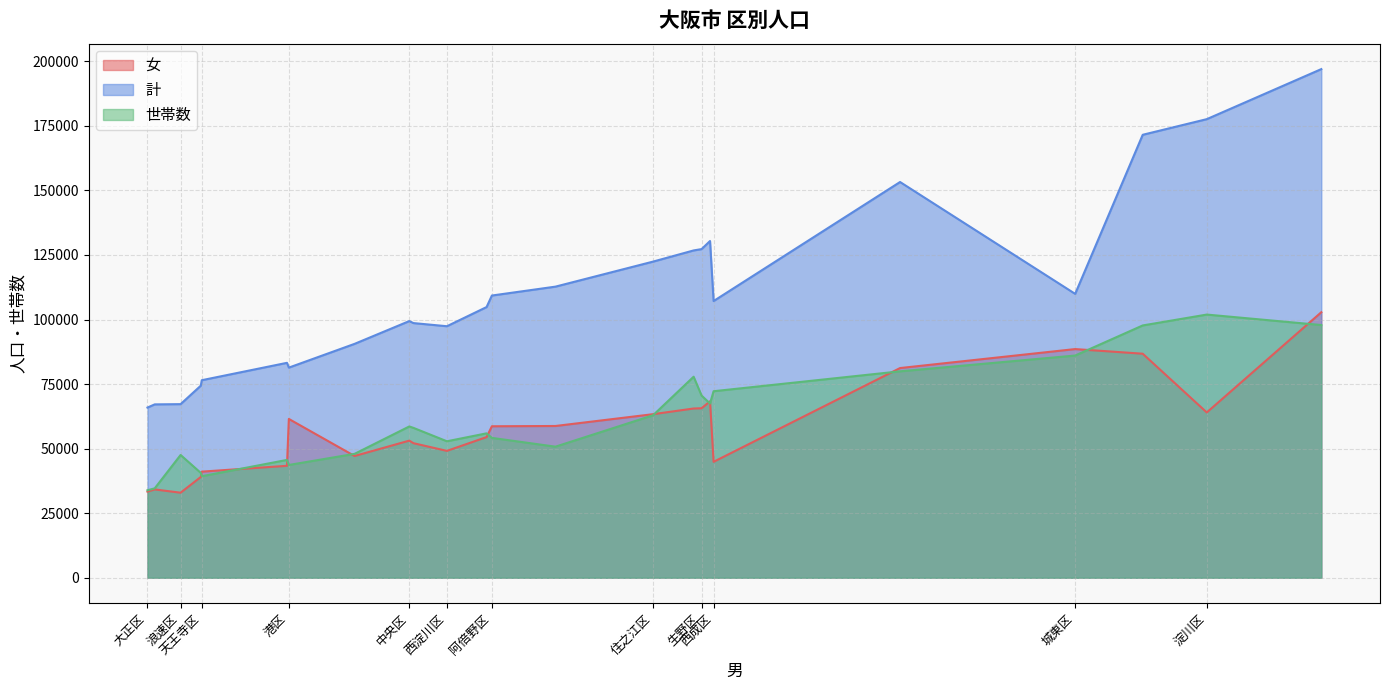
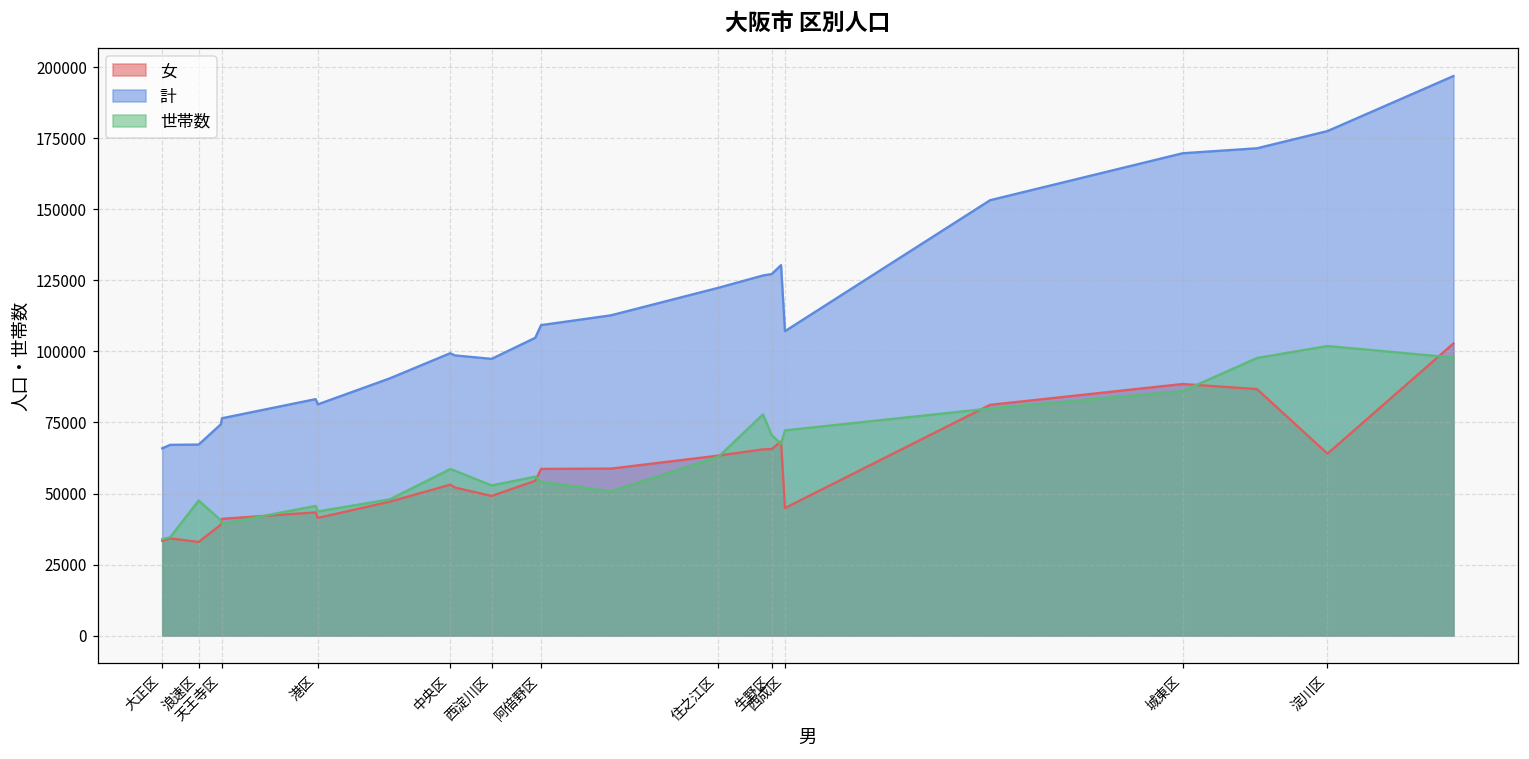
女, 港区: 61000 -> 41000
計, 城東区: 110000 -> 170000
